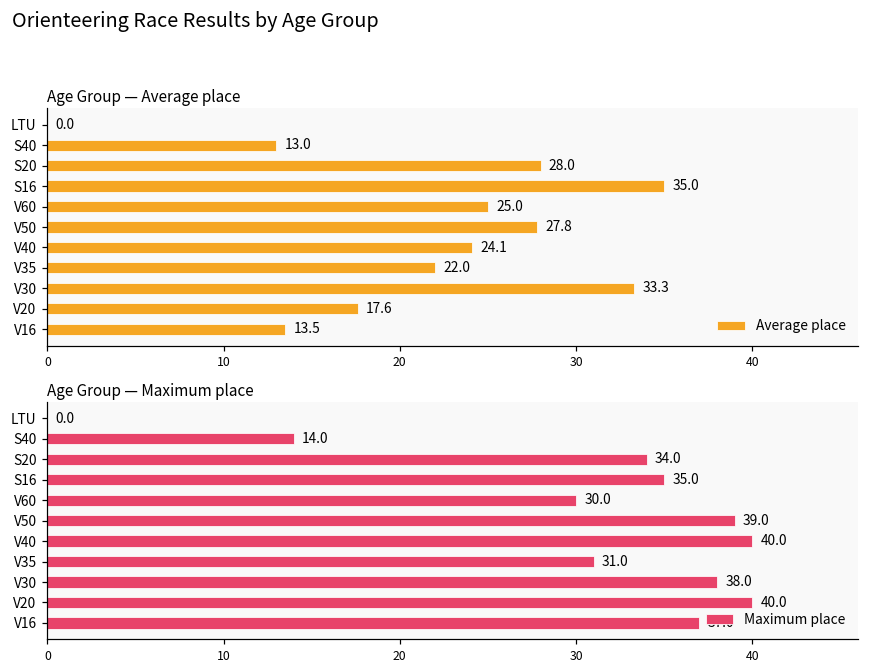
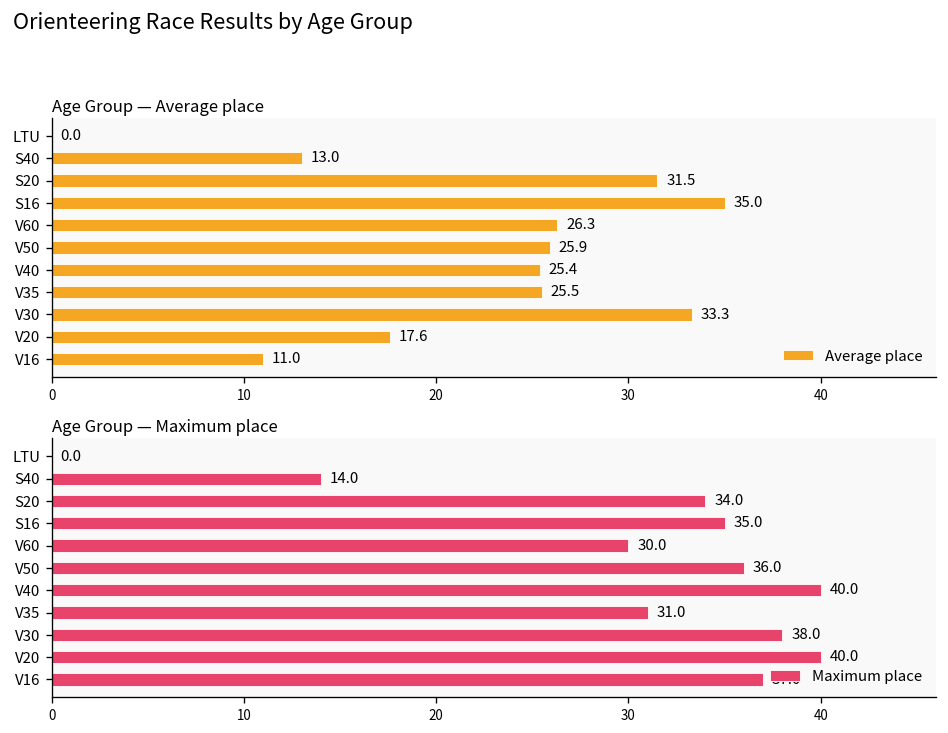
Age Group — Average place, S20: 28.0 -> 31.5
Age Group — Average place, V60: 25.0 -> 26.3
Age Group — Average place, V50: 27.8 -> 25.9
Age Group — Average place, V40: 24.1 -> 25.4
Age Group — Average place, V35: 22.0 -> 25.5
Age Group — Average place, V16: 13.5 -> 11.0
Age Group — Maximum place, V50: 39.0 -> 36.0
